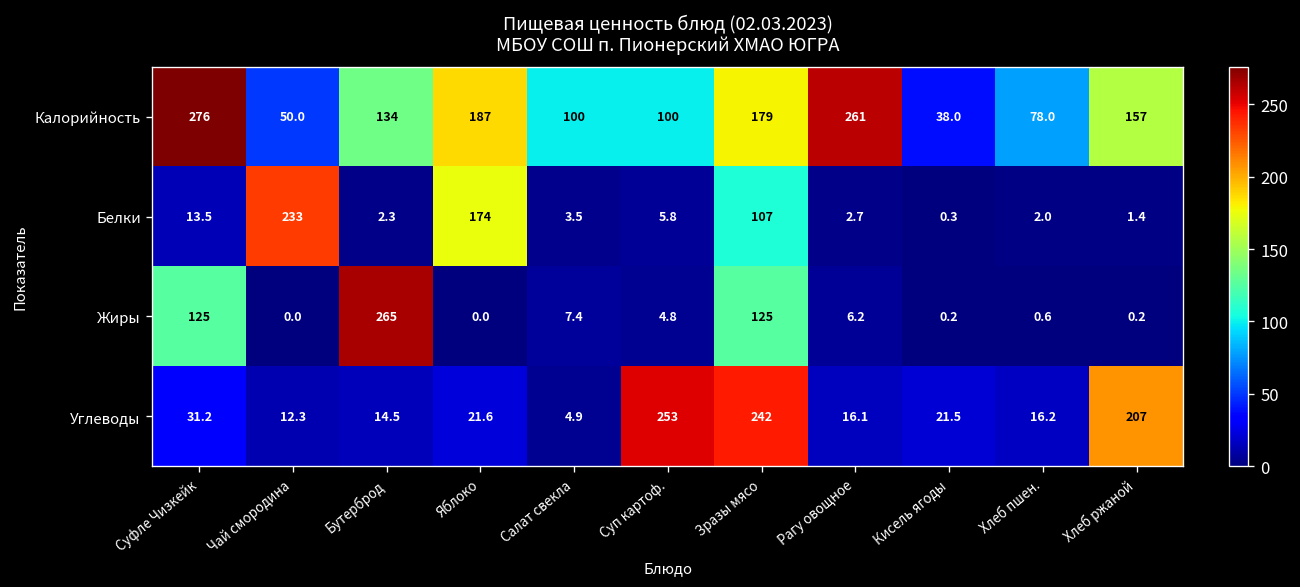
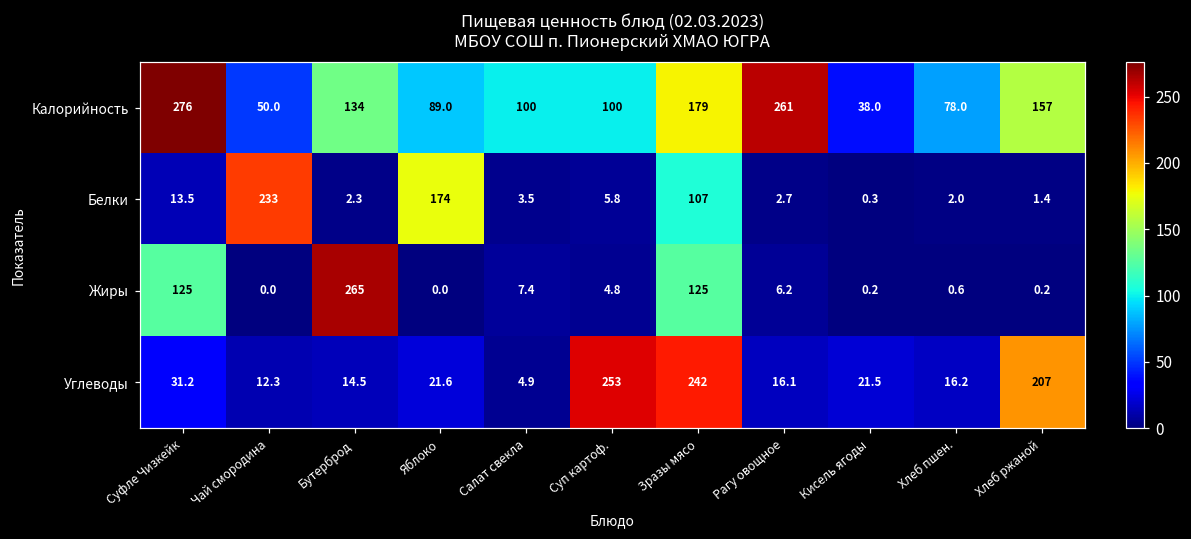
Калорийность, Яблоко: 187 -> 89.0
